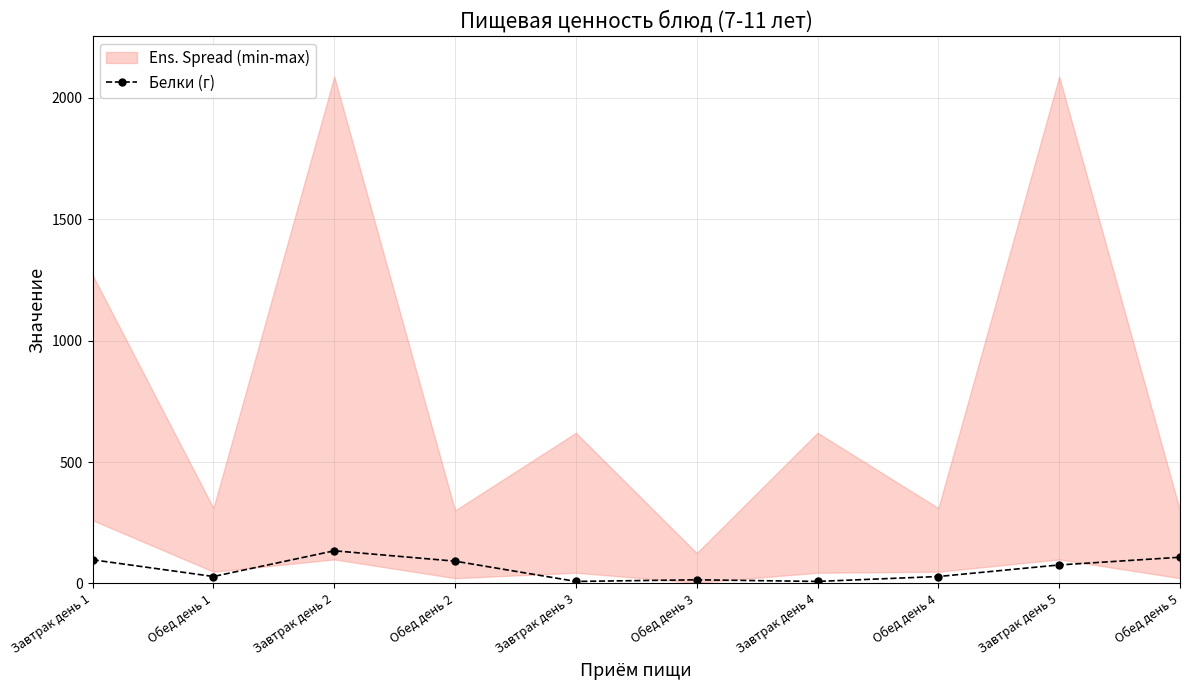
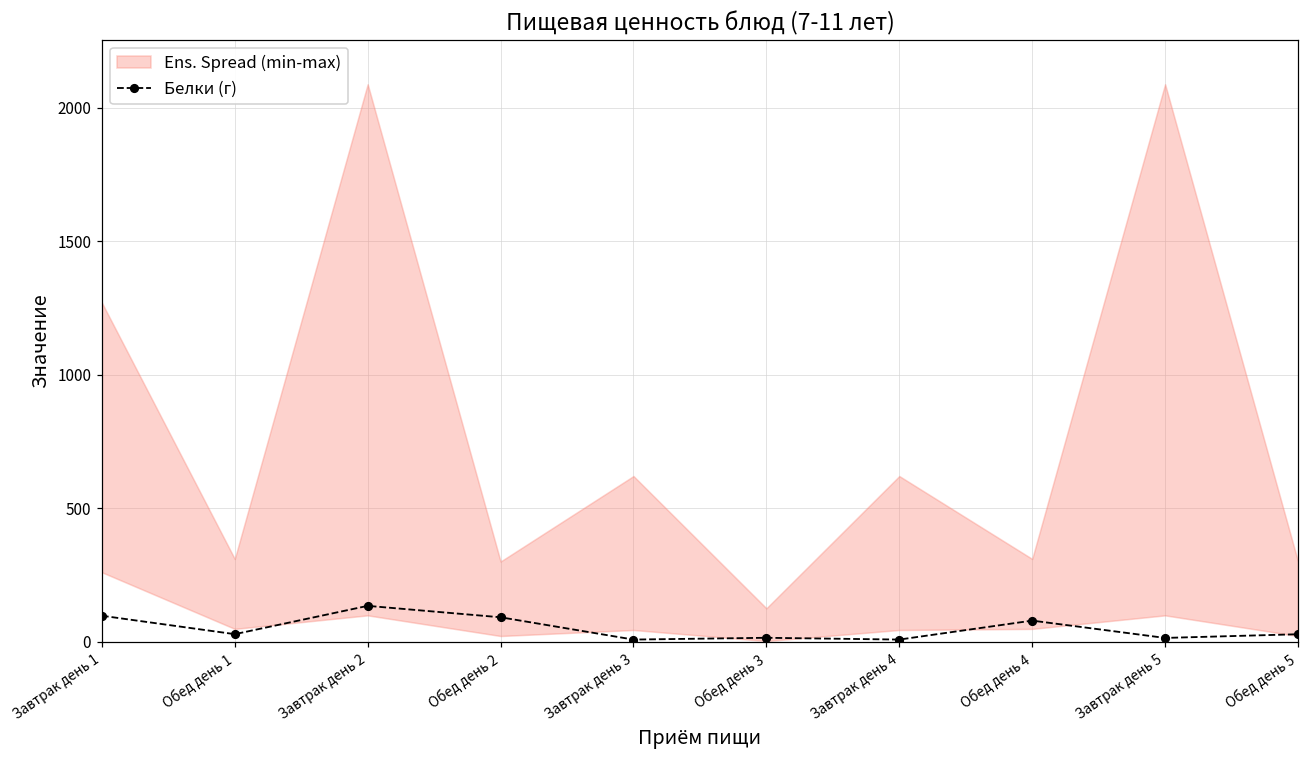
Белки (г), Обед день 4: 30 -> 80
Белки (г), Завтрак день 5: 80 -> 10
Белки (г), Обед день 5: 110 -> 30
